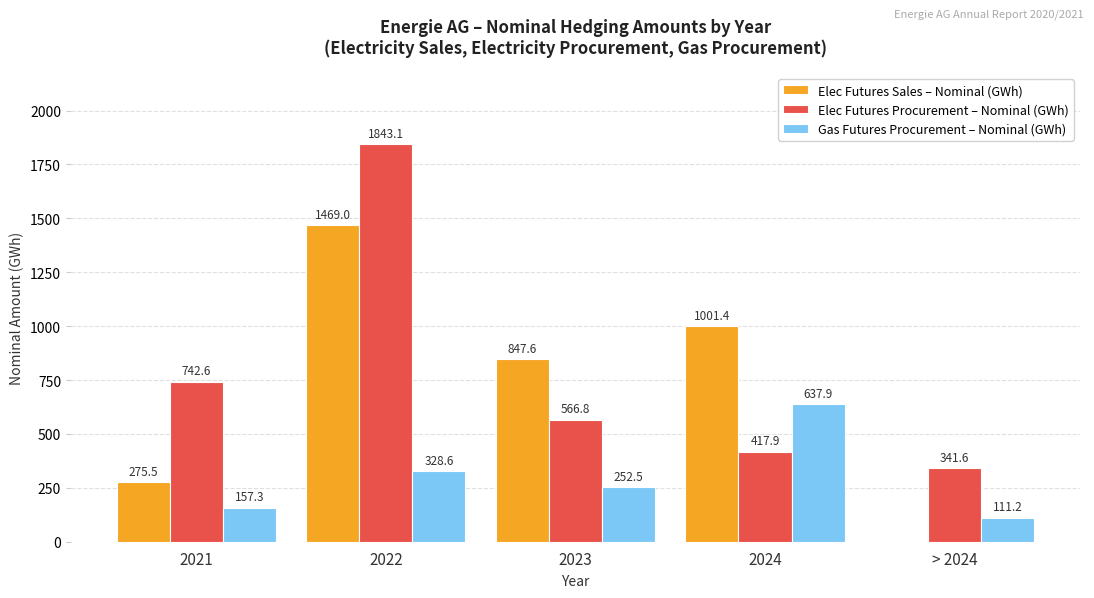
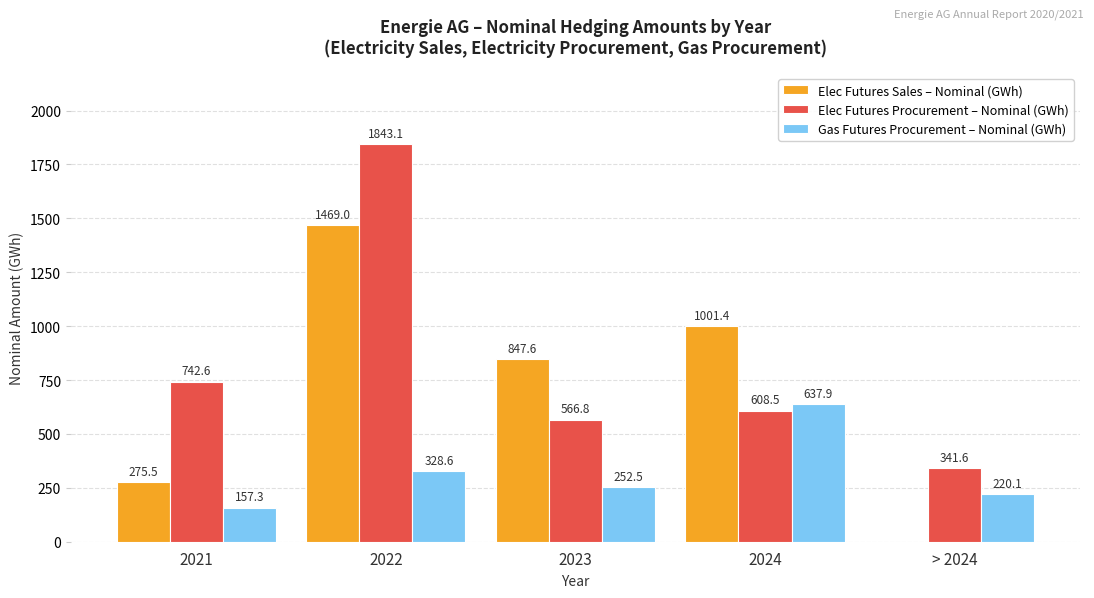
Elec Futures Procurement – Nominal (GWh), 2024: 417.9 -> 608.5
Gas Futures Procurement – Nominal (GWh), > 2024: 111.2 -> 220.1
